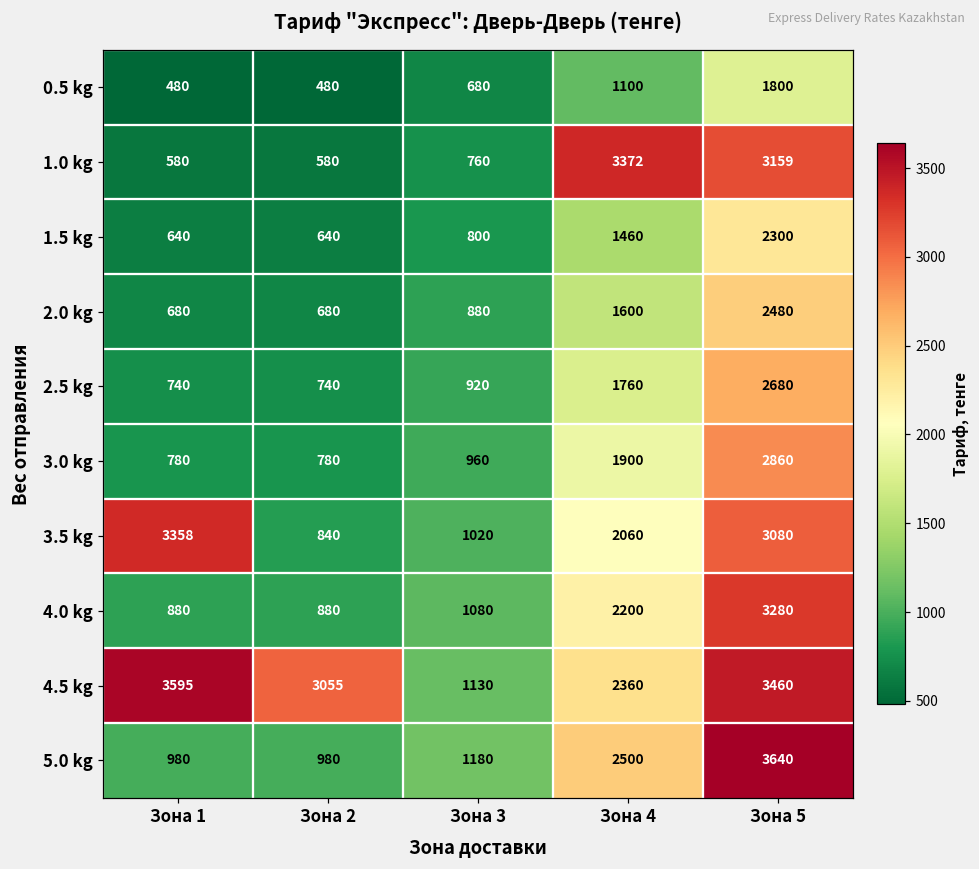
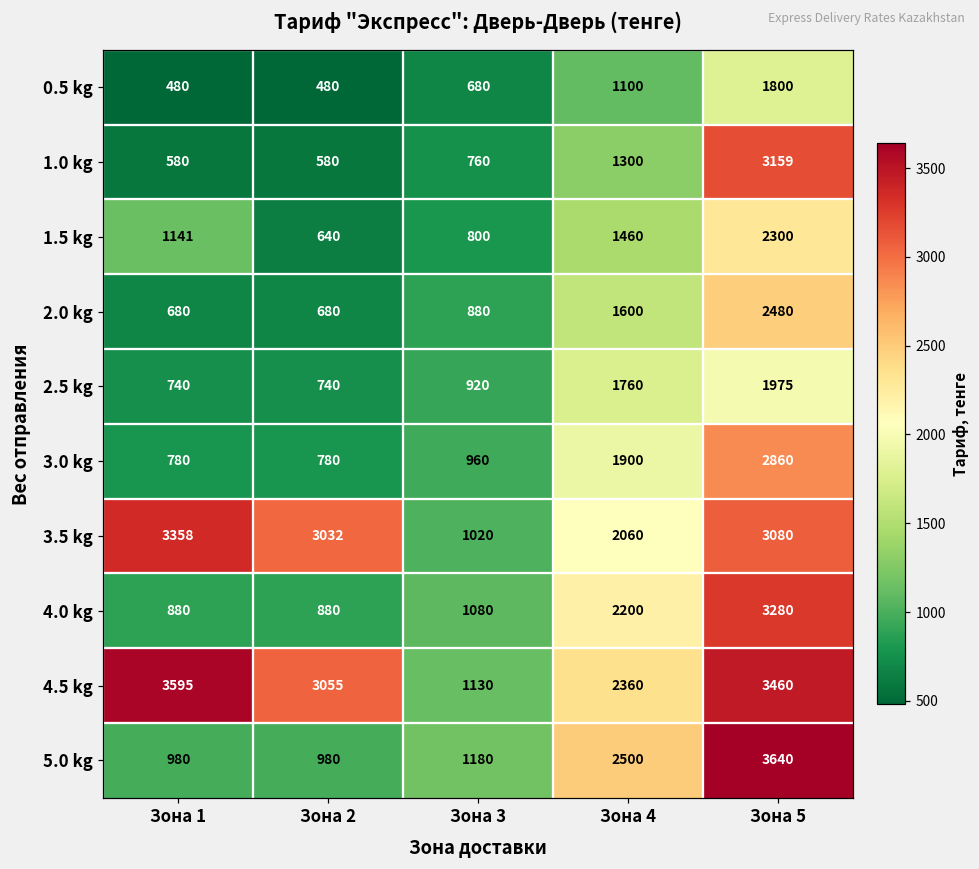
1.0 kg, Зона 4: 3372 -> 1300
1.5 kg, Зона 1: 640 -> 1141
2.5 kg, Зона 5: 2680 -> 1975
3.5 kg, Зона 2: 840 -> 3032
